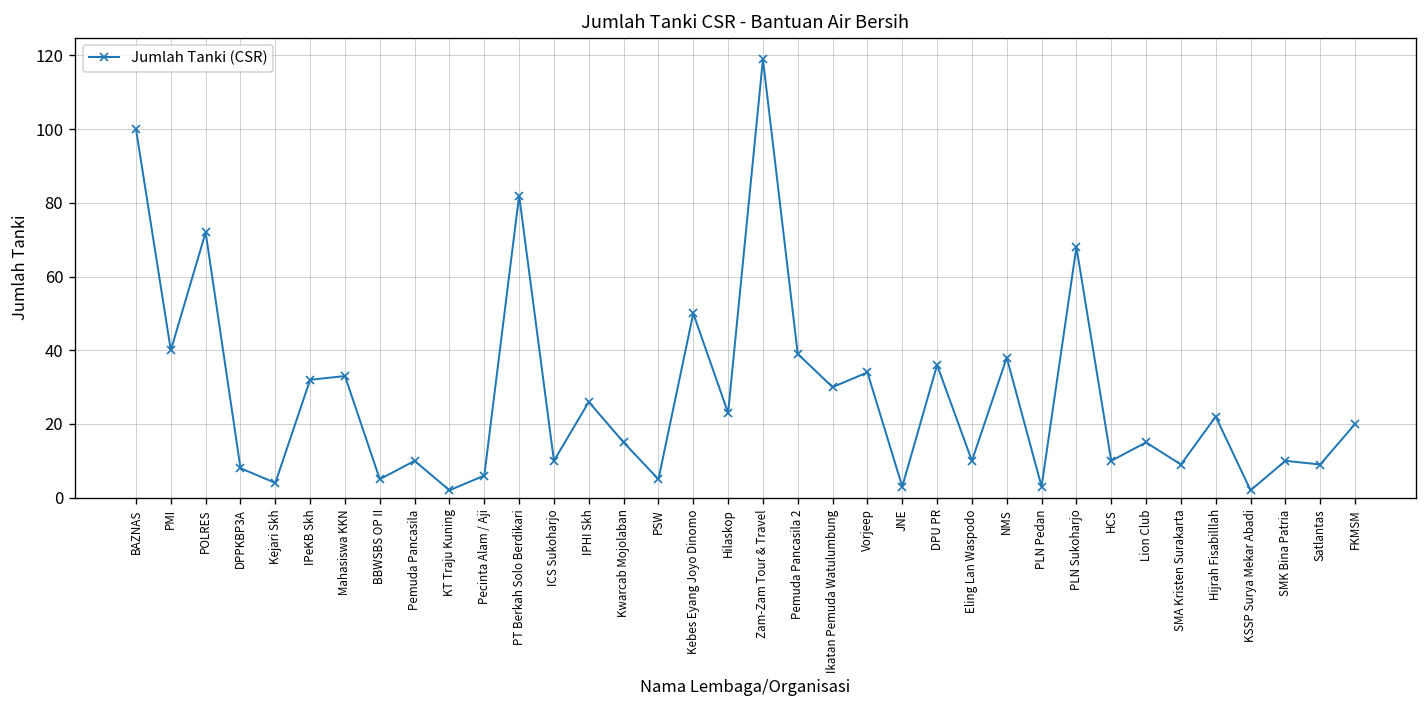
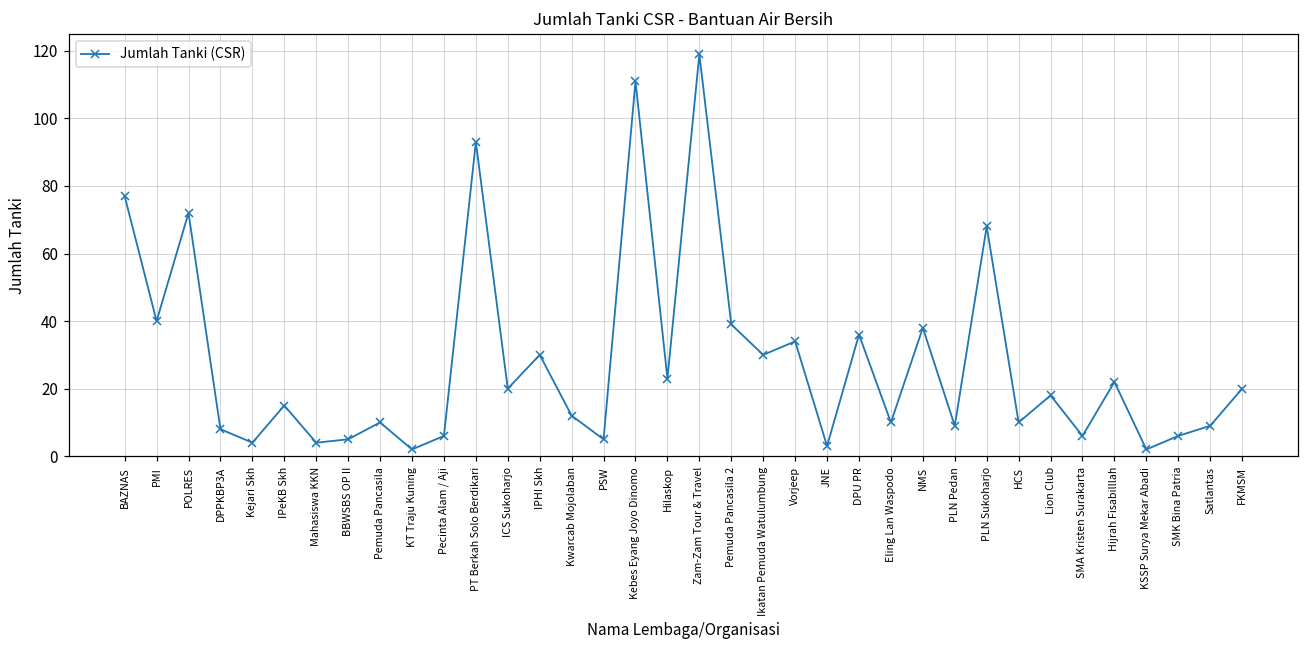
BAZNAS: 100 -> 77
IPeKB Skh: 32 -> 15
Mahasiswa KKN: 33 -> 4
PT Berkah Solo Berdikari: 82 -> 93
ICS Sukoharjo: 10 -> 20
IPHI Skh: 26 -> 30
Kwarcab Mojolaban: 15 -> 12
Kebes Eyang Joyo Dinomo: 50 -> 111
PLN Pedan: 3 -> 9
Lion Club: 15 -> 18
SMA Kristen Surakarta: 9 -> 6
SMK Bina Patria: 10 -> 6
